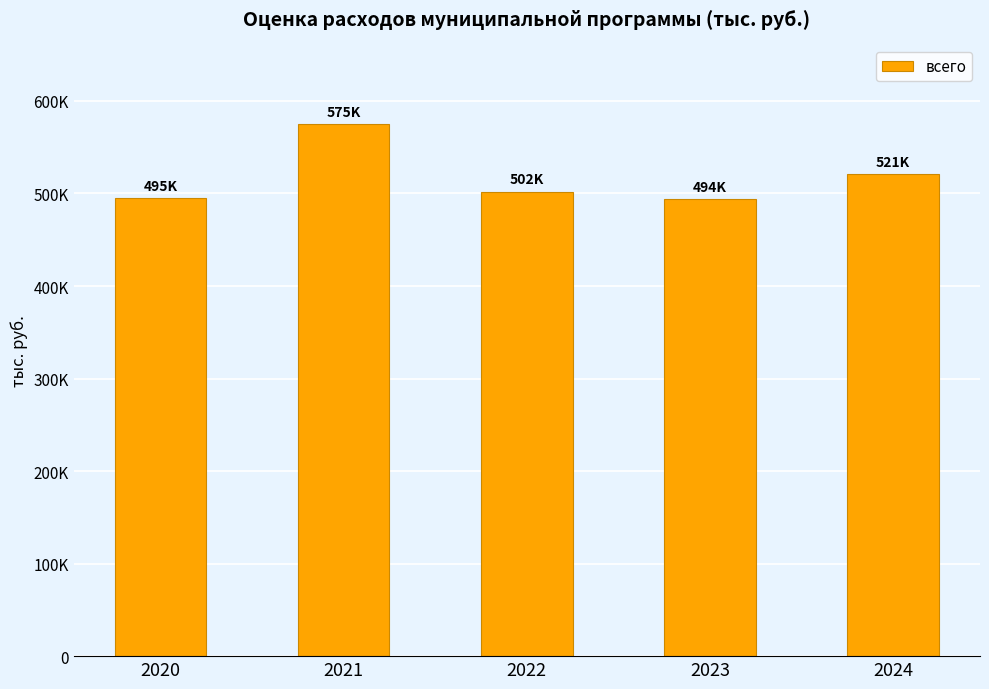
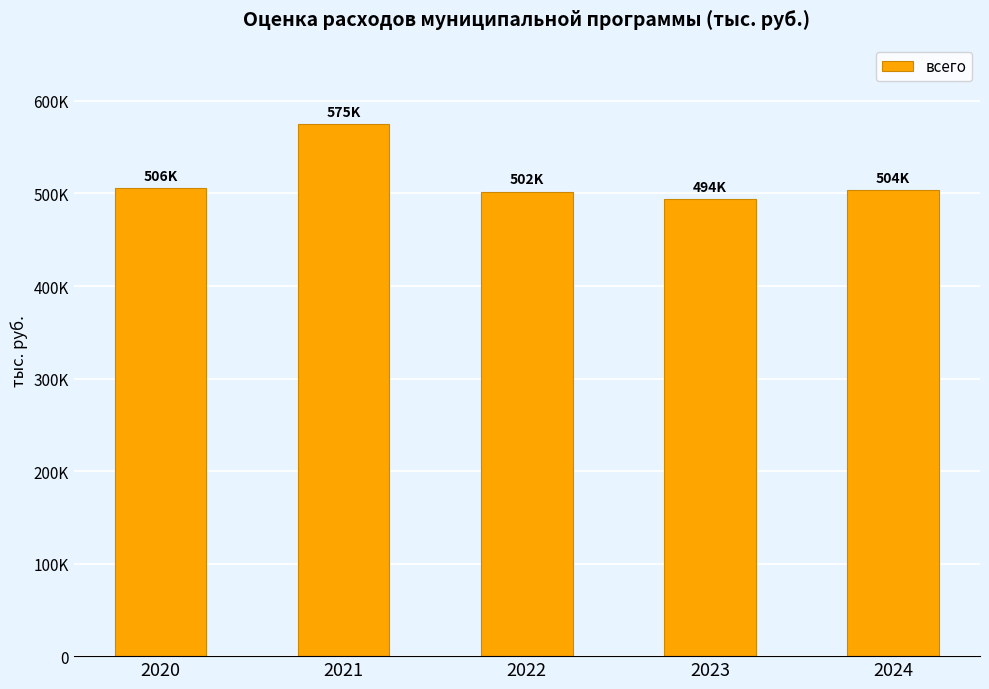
2020: 495K -> 506K
2024: 521K -> 504K
